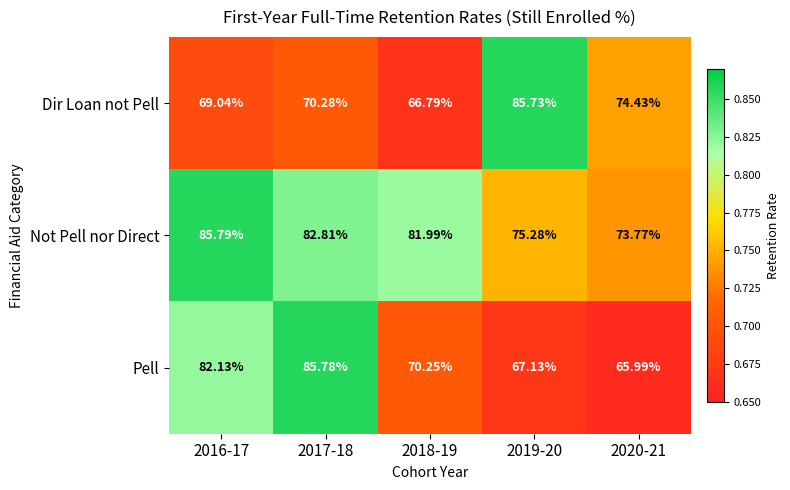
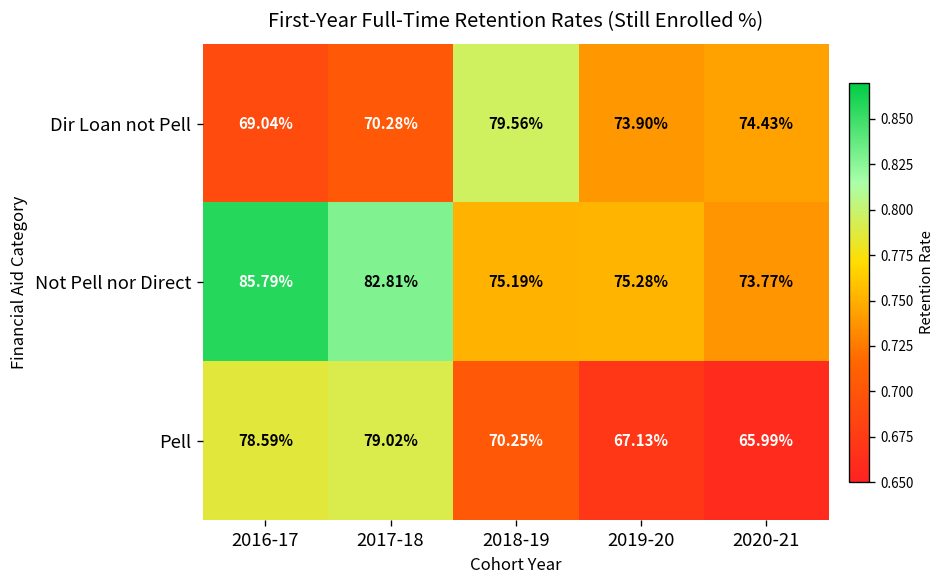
Dir Loan not Pell, 2018-19: 66.79% -> 79.56%
Dir Loan not Pell, 2019-20: 85.73% -> 73.90%
Not Pell nor Direct, 2018-19: 81.99% -> 75.19%
Pell, 2016-17: 82.13% -> 78.59%
Pell, 2017-18: 85.78% -> 79.02%
